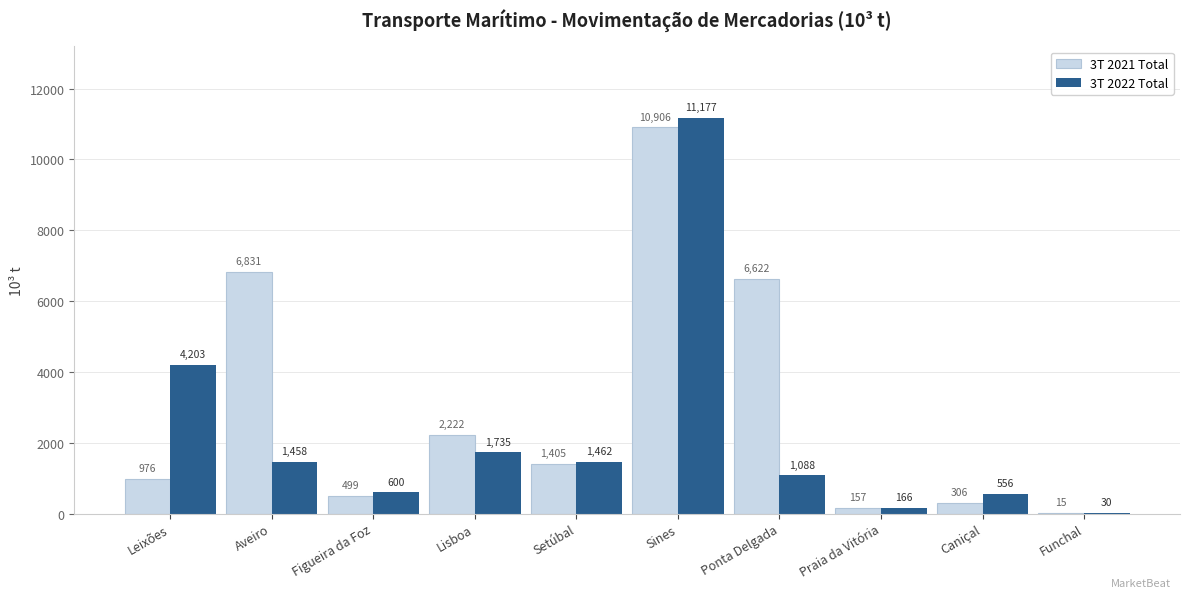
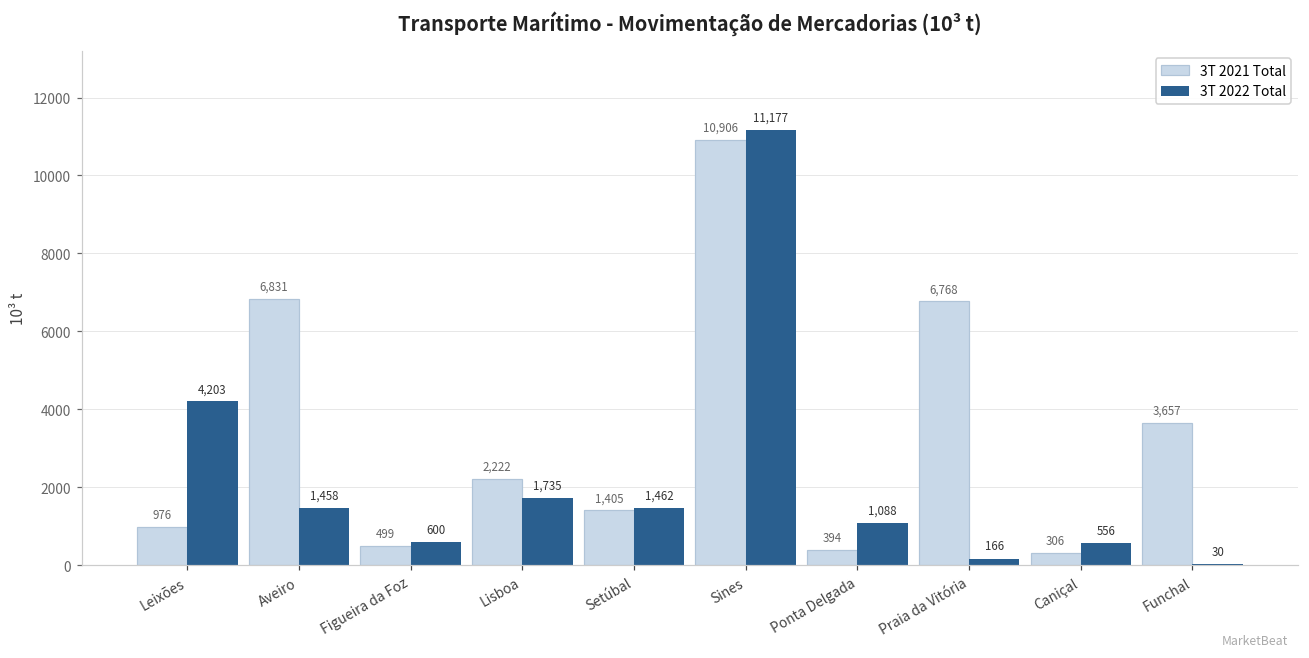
3T 2021 Total, Ponta Delgada: 6,622 -> 394
3T 2021 Total, Praia da Vitória: 157 -> 6,768
3T 2021 Total, Funchal: 15 -> 3,657
